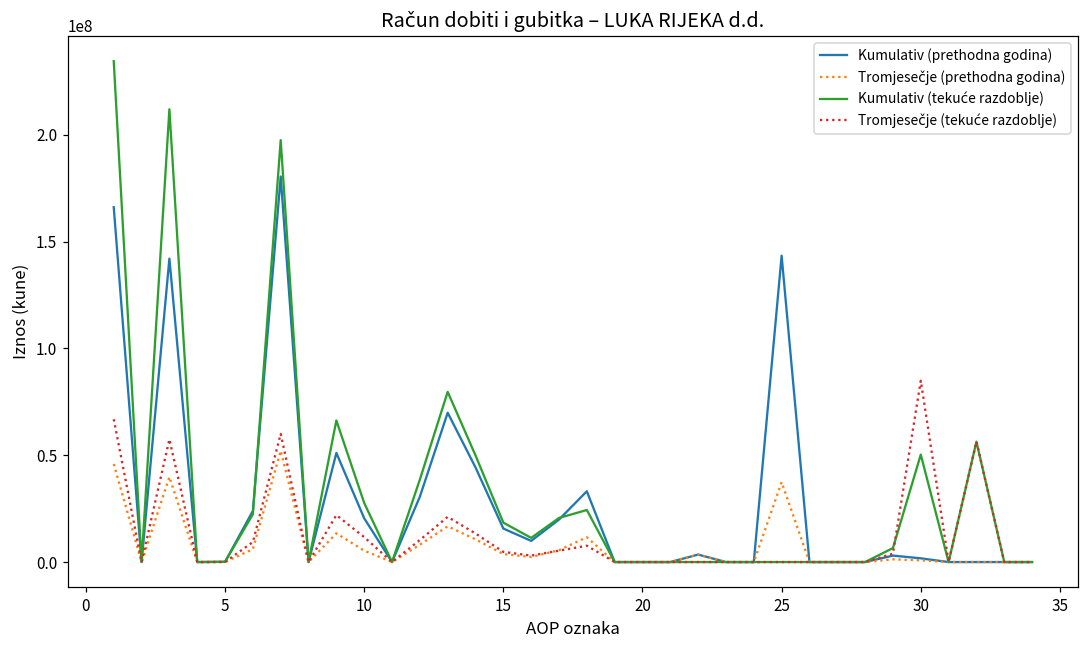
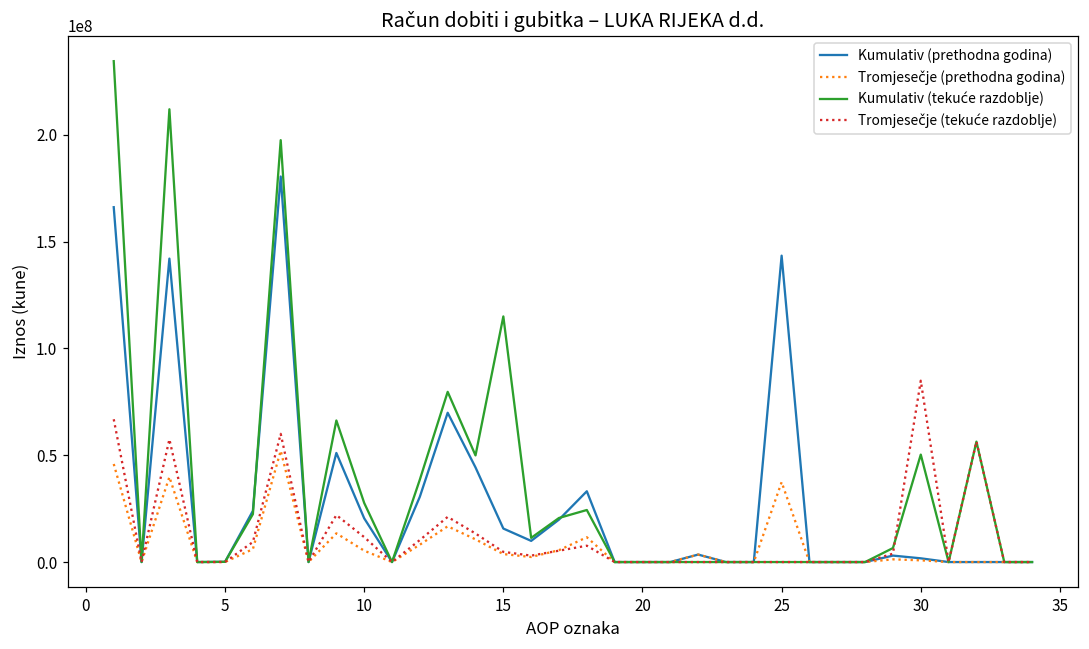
Kumulativ (tekuće razdoblje), 15: 18000000 -> 115000000
